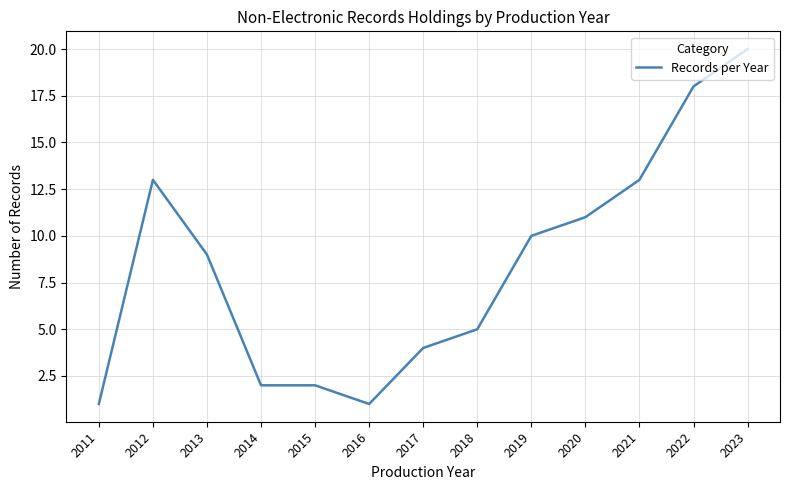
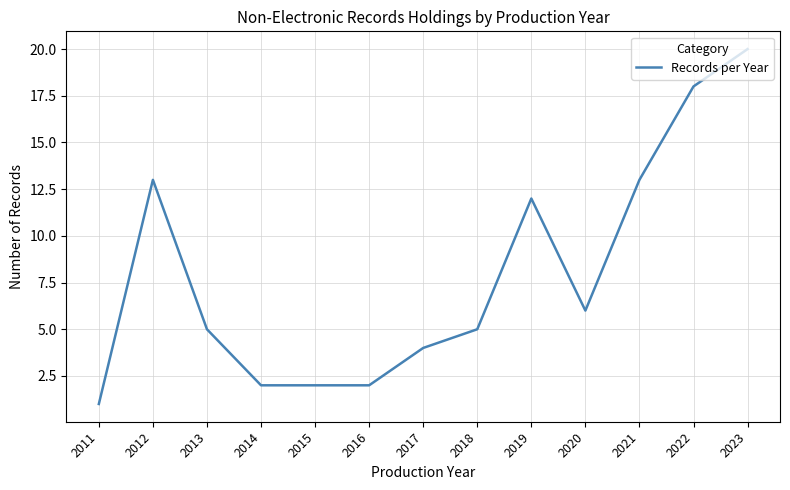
2013: 9 -> 5
2016: 1 -> 2
2019: 10 -> 12
2020: 11 -> 6
